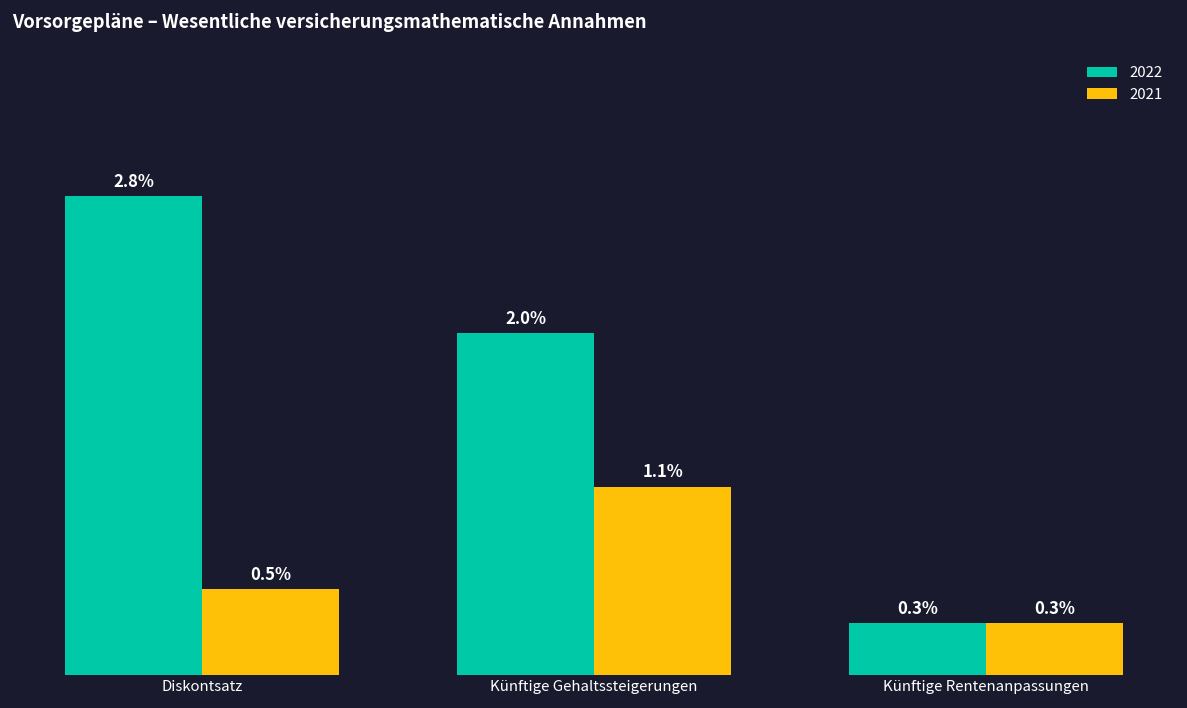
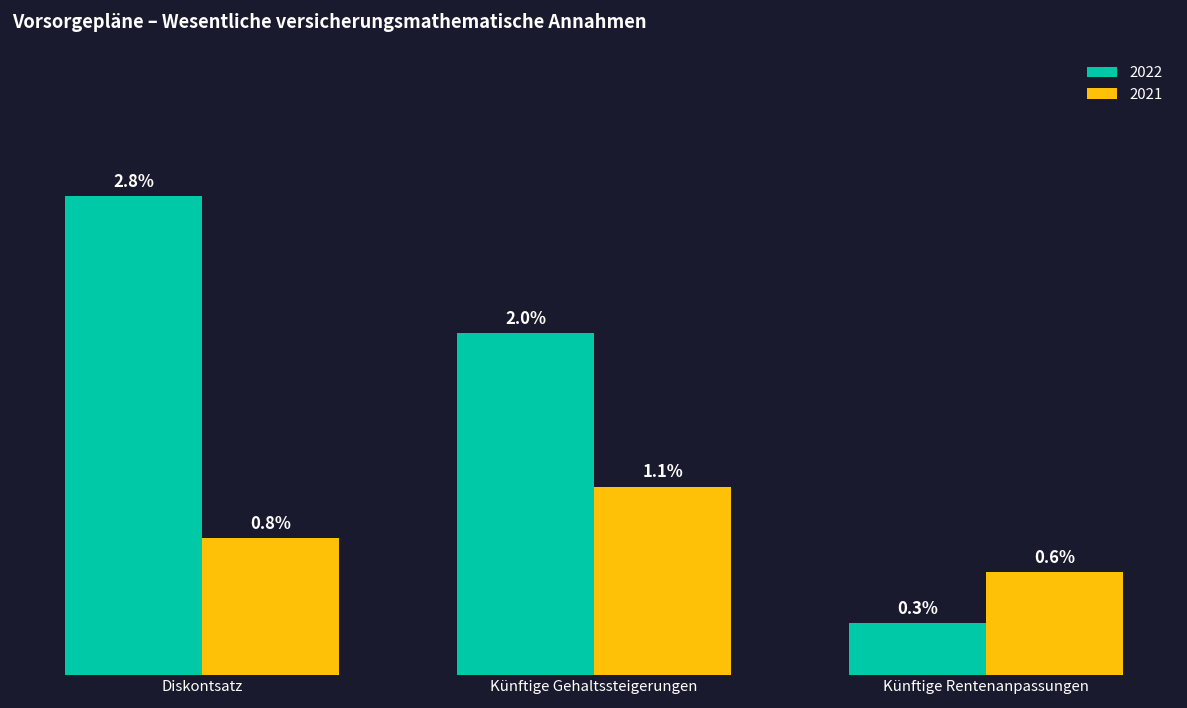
2021, Diskontsatz: 0.5% -> 0.8%
2021, Künftige Rentenanpassungen: 0.3% -> 0.6%
